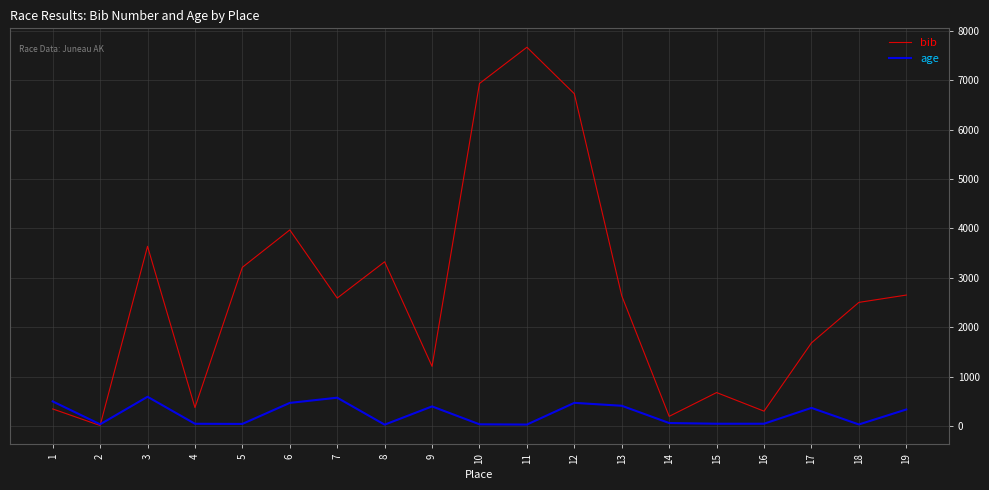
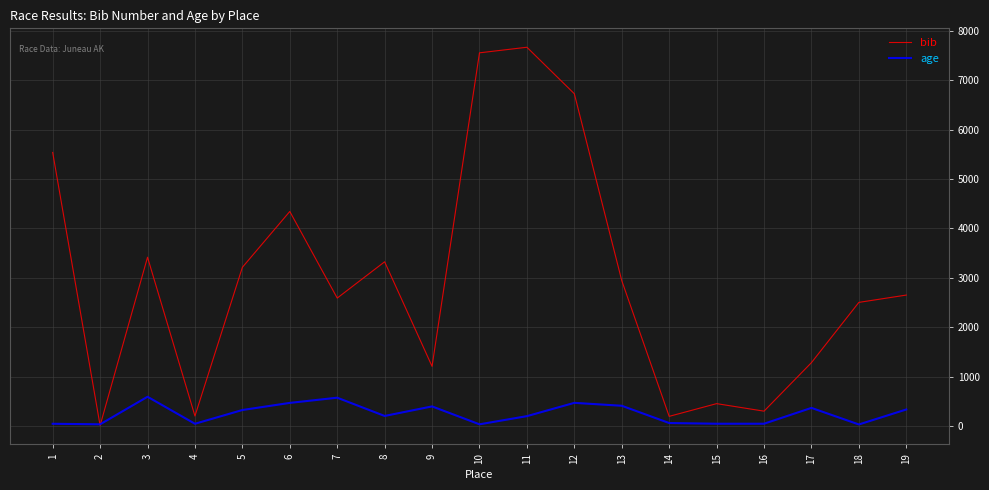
bib, 1: 400 -> 5500
age, 1: 500 -> 100
bib, 3: 3600 -> 3400
bib, 4: 400 -> 200
age, 5: 0 -> 300
bib, 6: 4000 -> 4300
age, 8: 0 -> 200
bib, 10: 6900 -> 7600
age, 11: 0 -> 200
bib, 13: 2600 -> 2900
bib, 15: 700 -> 500
bib, 17: 1700 -> 1300
